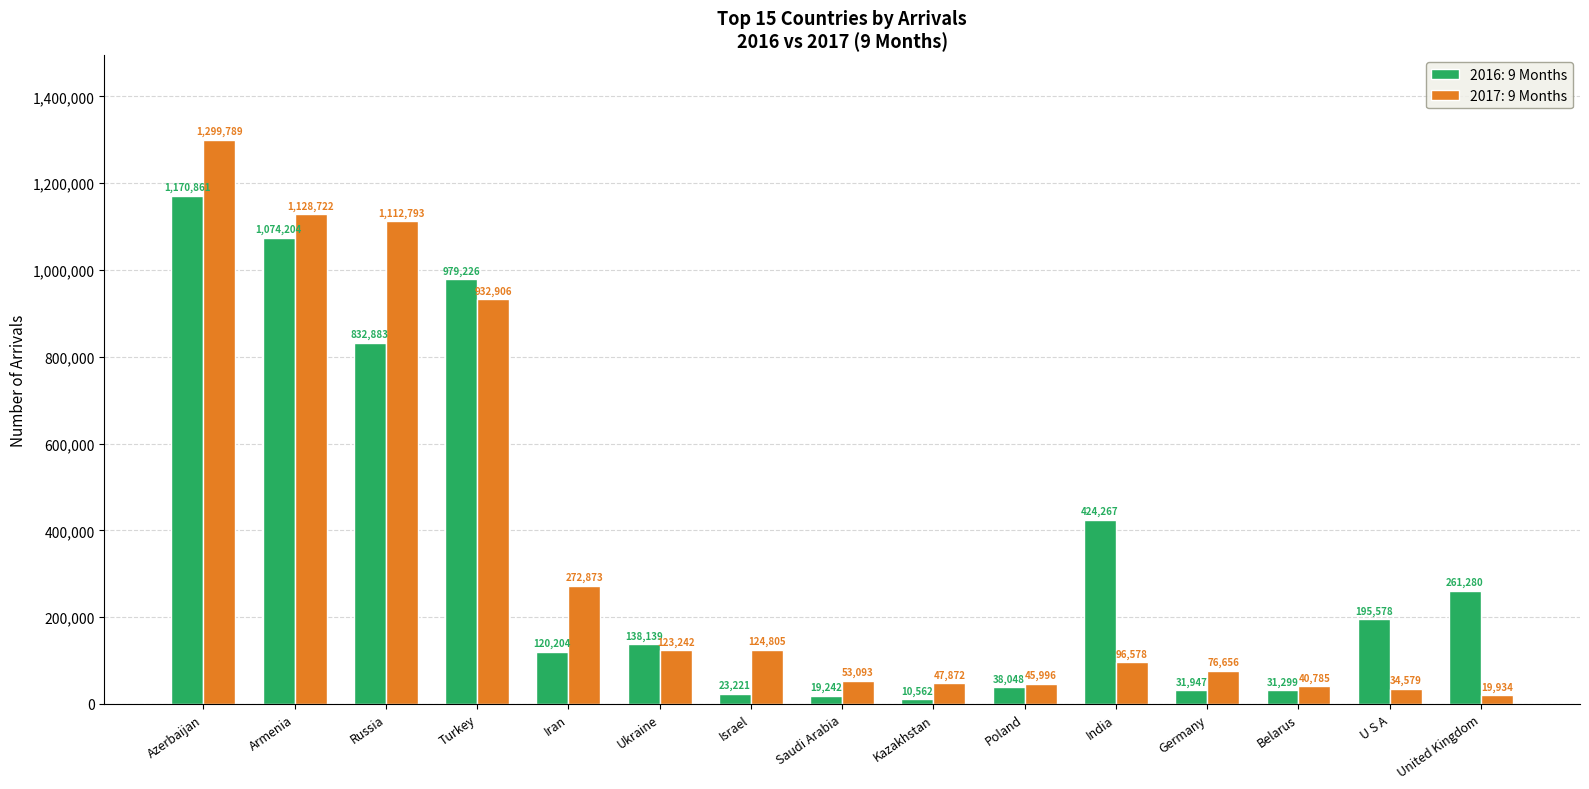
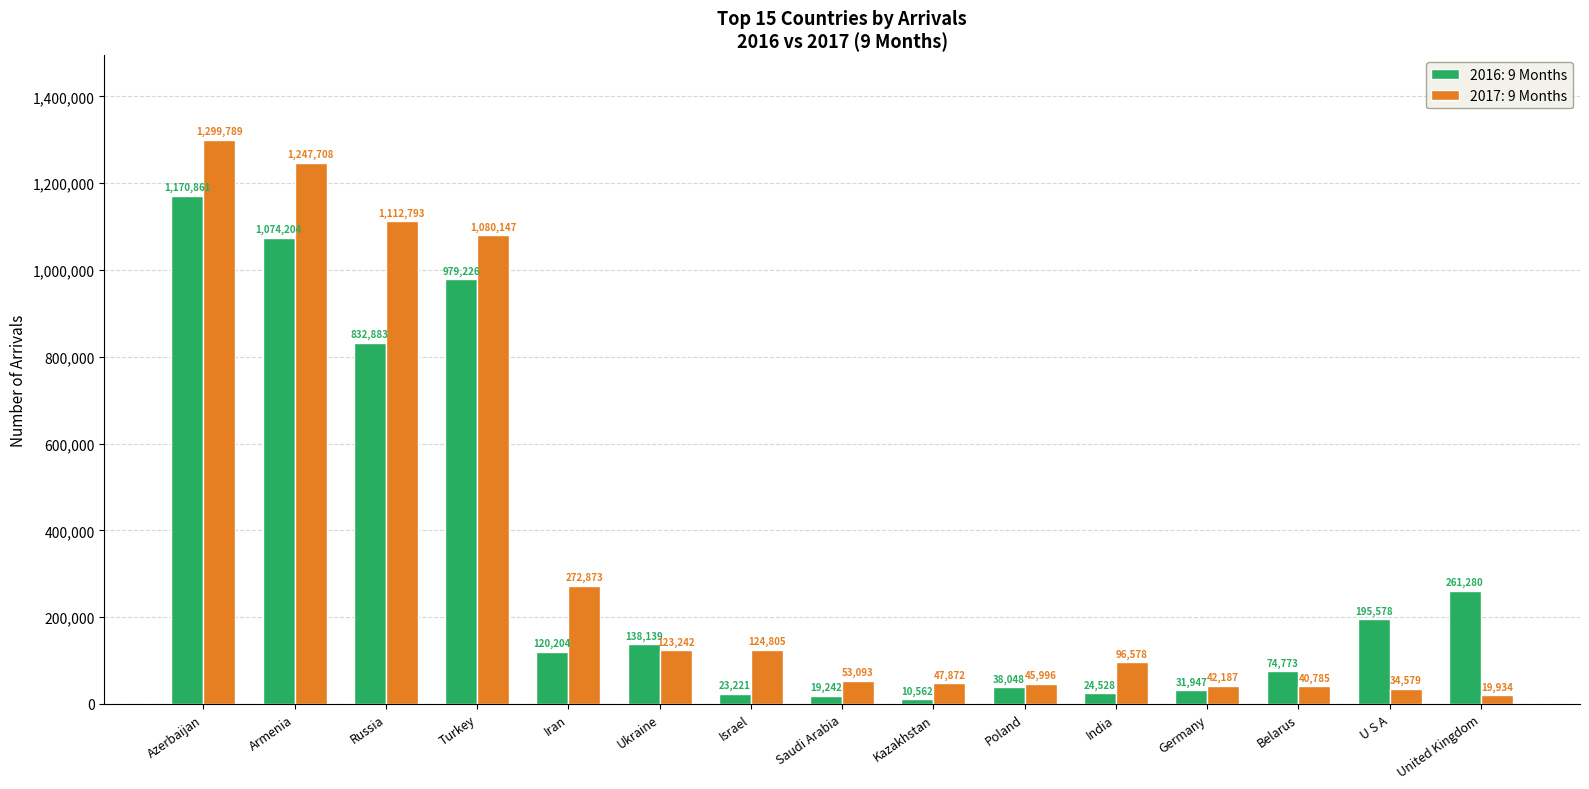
2017: 9 Months, Armenia: 1,128,722 -> 1,247,708
2017: 9 Months, Turkey: 932,906 -> 1,080,147
2016: 9 Months, India: 424,267 -> 24,528
2017: 9 Months, Germany: 76,656 -> 42,187
2016: 9 Months, Belarus: 31,299 -> 74,773
